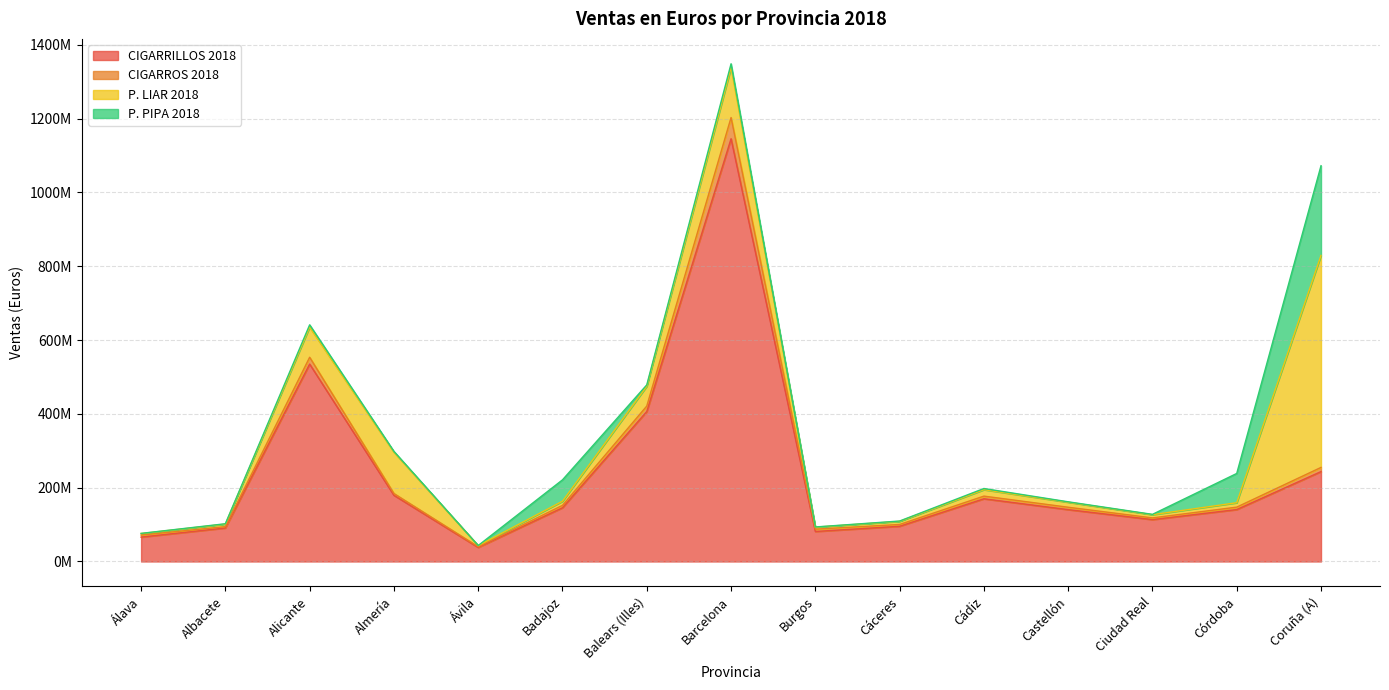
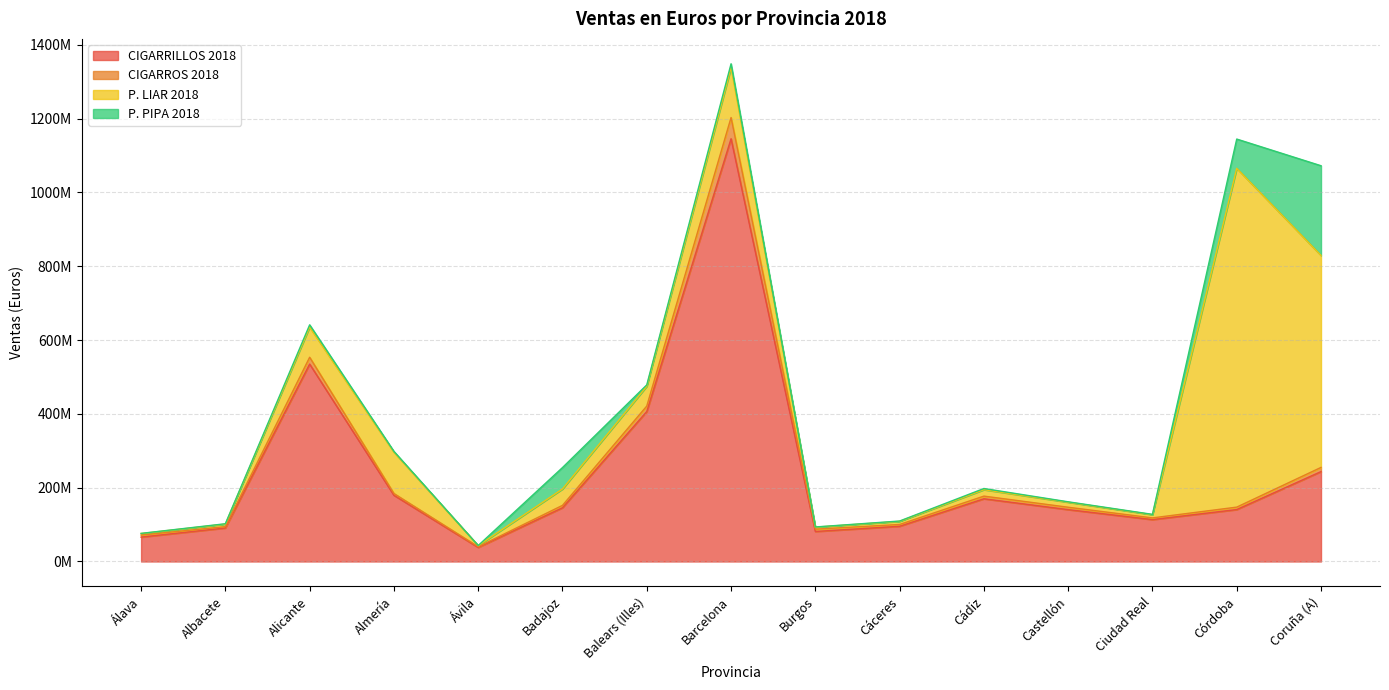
P. LIAR 2018, Badajoz: 10000000 -> 40000000
P. LIAR 2018, Córdoba: 10000000 -> 920000000
